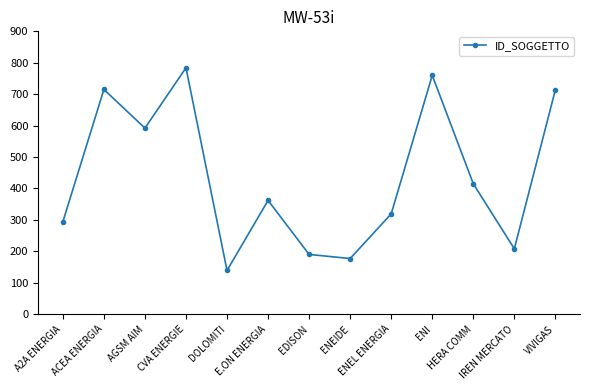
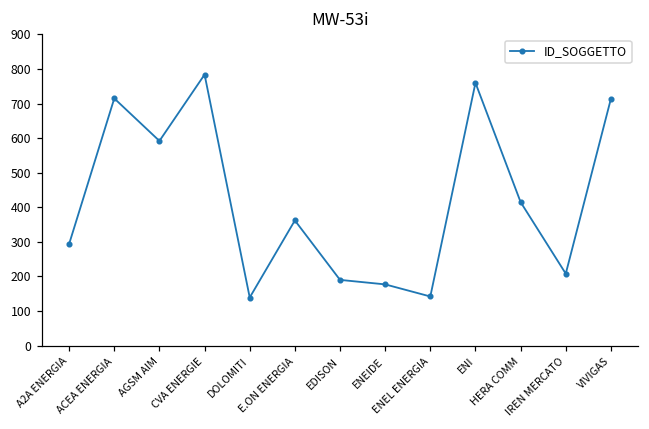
ENEL ENERGIA: 320 -> 140
